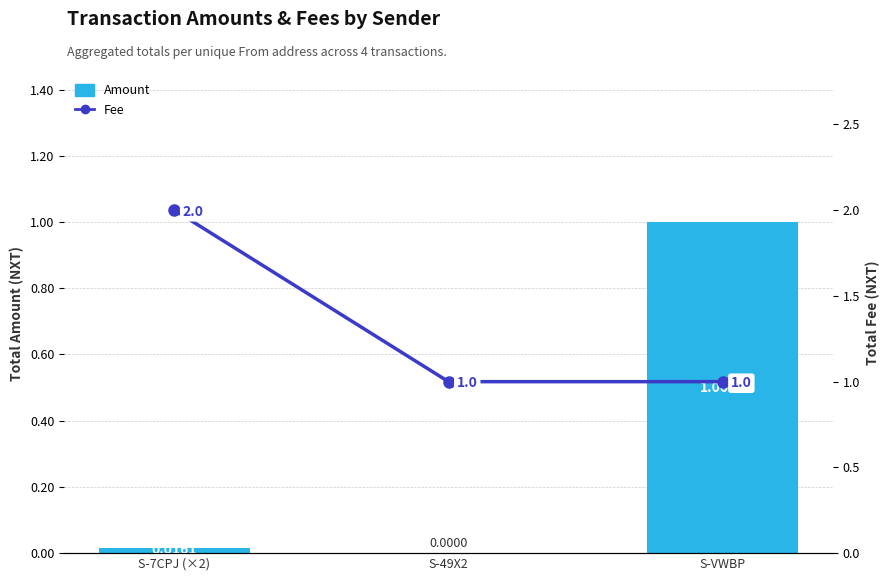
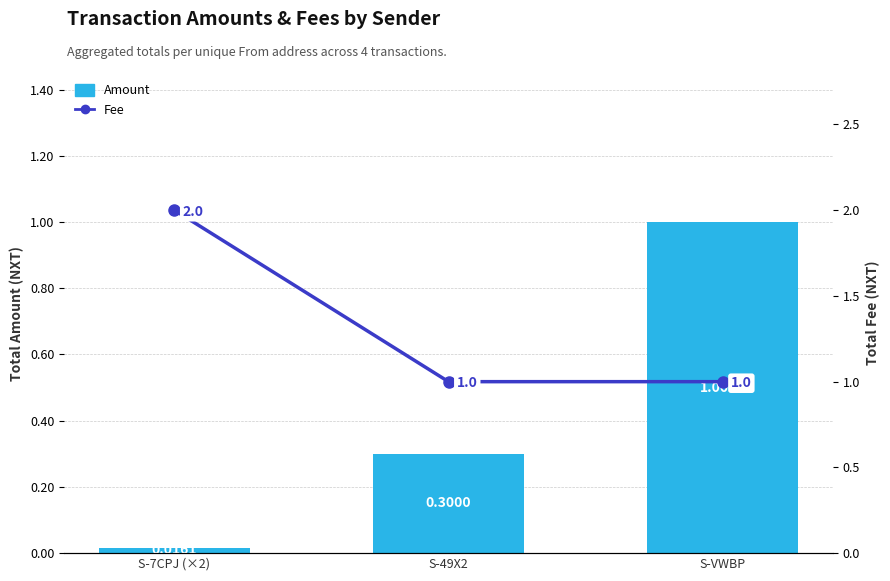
Amount, S-49X2: 0.0000 -> 0.3000
